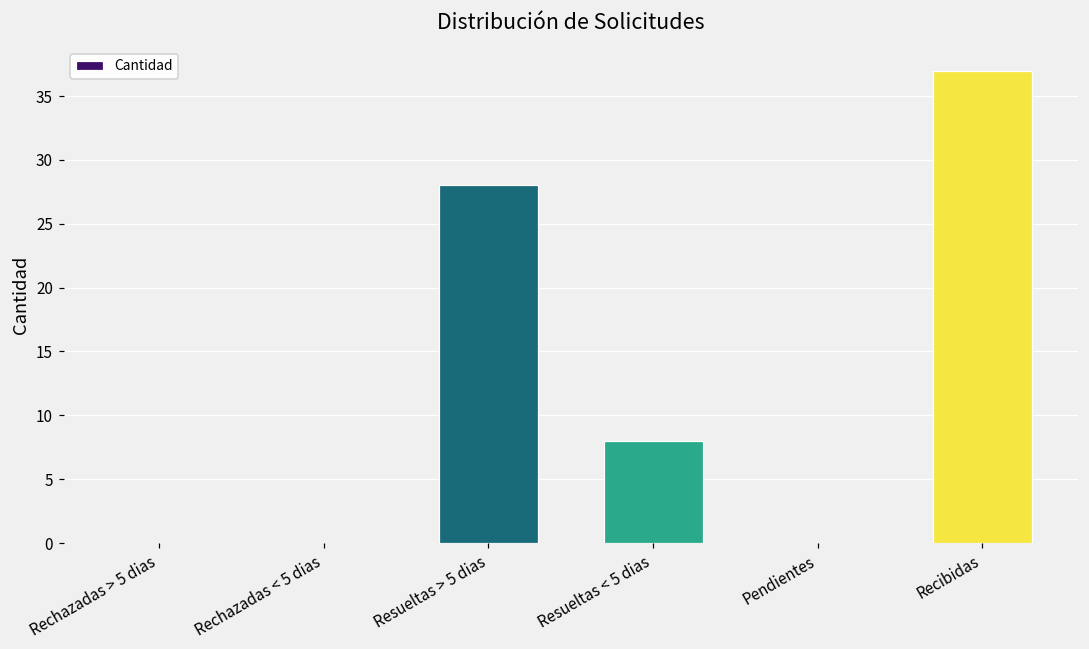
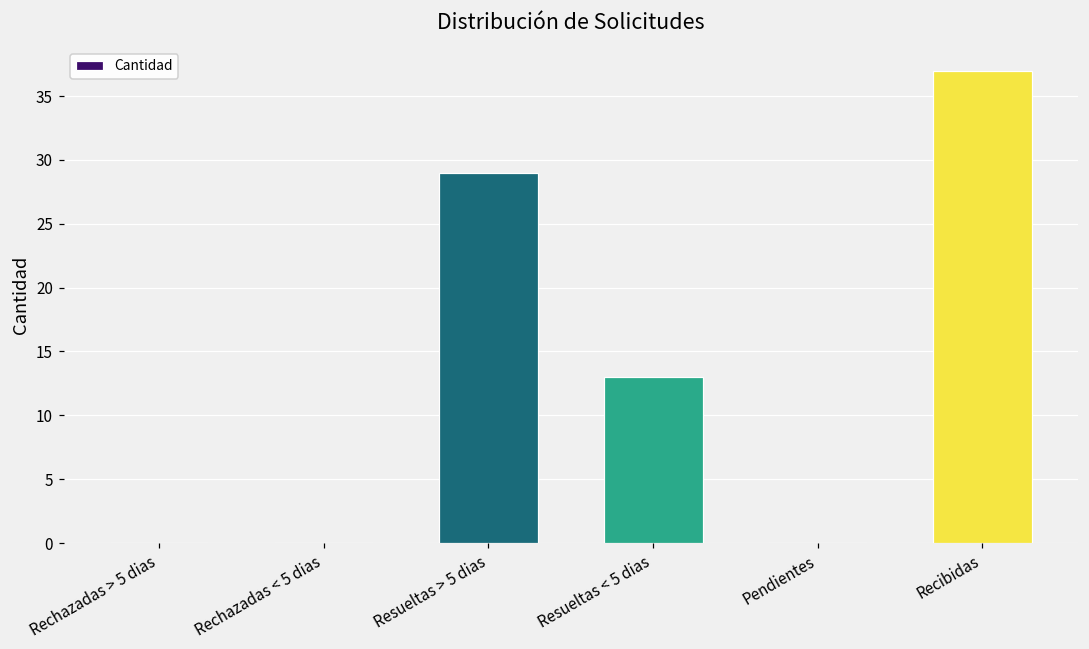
Resueltas > 5 dias: 28 -> 29
Resueltas < 5 dias: 8 -> 13
